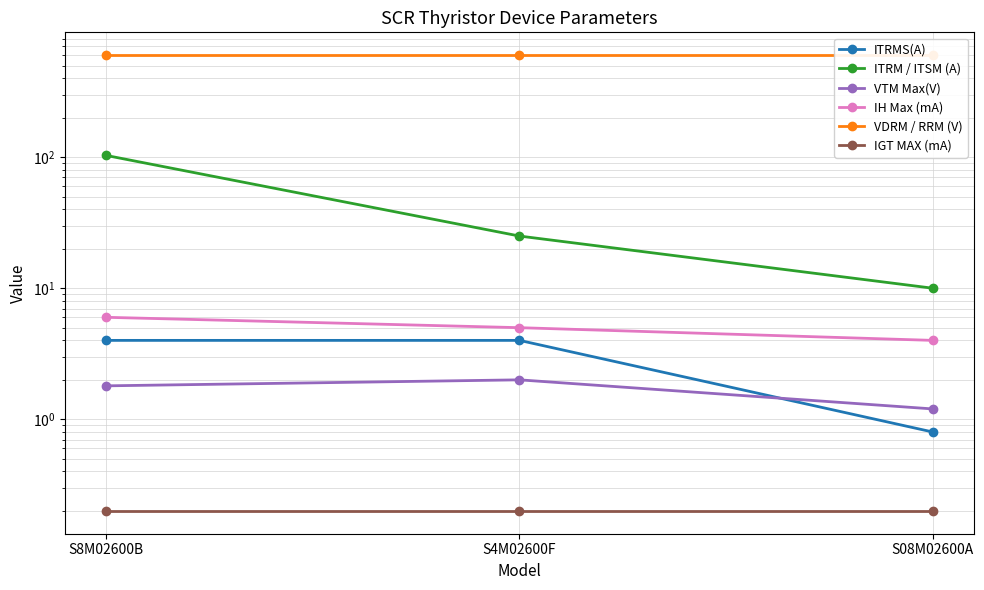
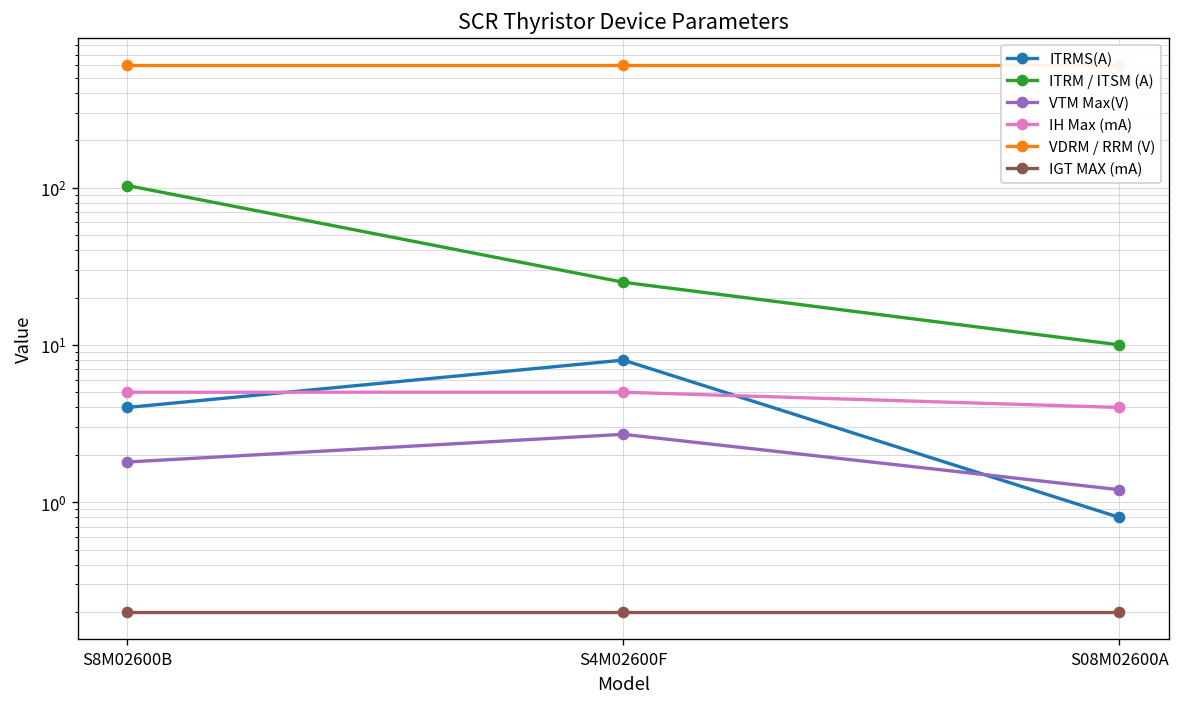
IH Max (mA), S8M02600B: 6 -> 5
ITRMS(A), S4M02600F: 4 -> 8
VTM Max(V), S4M02600F: 2.0 -> 2.7
